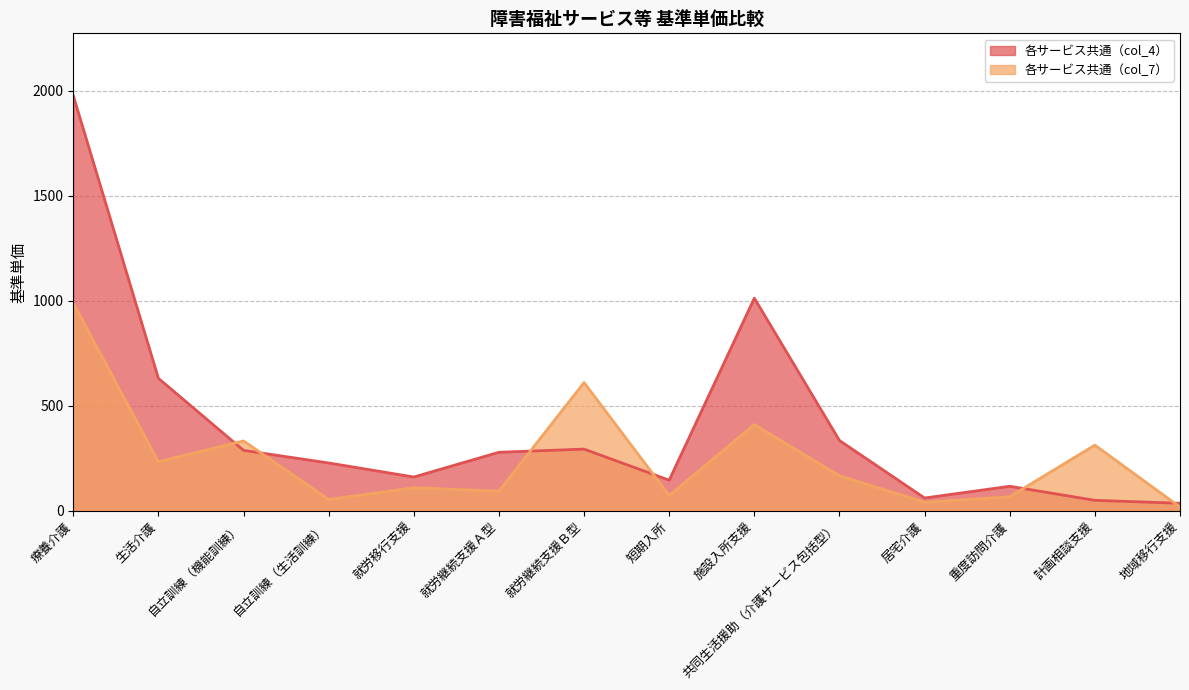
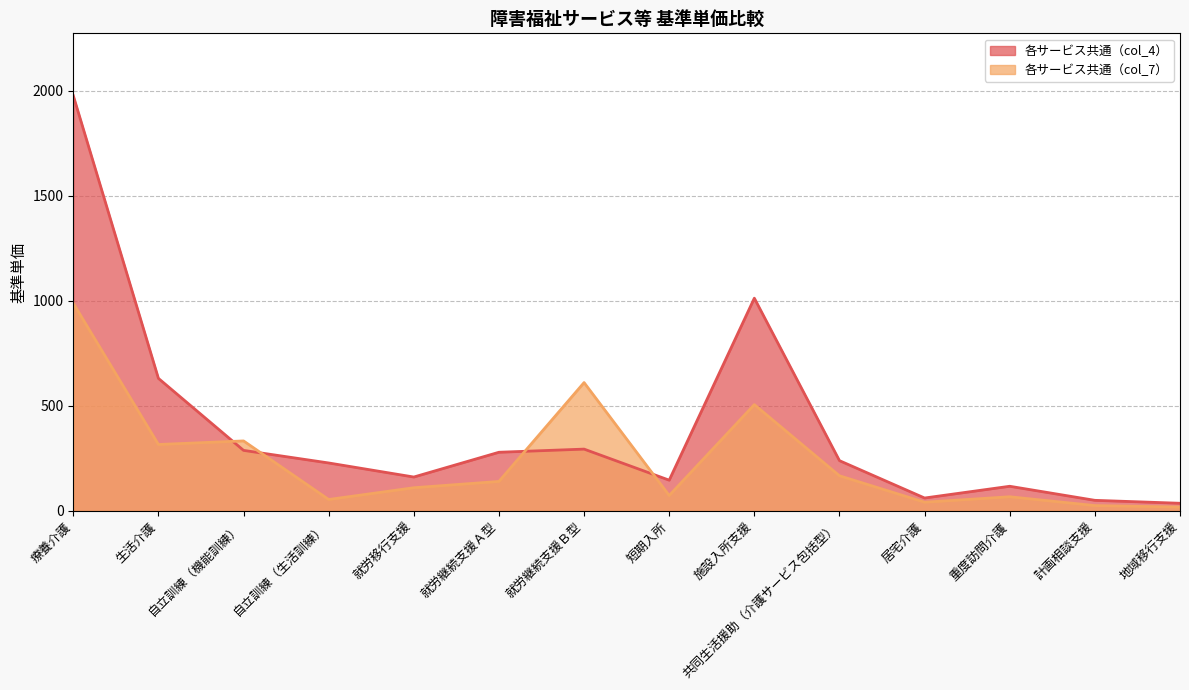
各サービス共通（col_7）, 生活介護: 230 -> 320
各サービス共通（col_7）, 就労継続支援Ａ型: 90 -> 140
各サービス共通（col_7）, 施設入所支援: 410 -> 510
各サービス共通（col_4）, 共同生活援助（介護サービス包括型）: 340 -> 240
各サービス共通（col_7）, 計画相談支援: 310 -> 30
